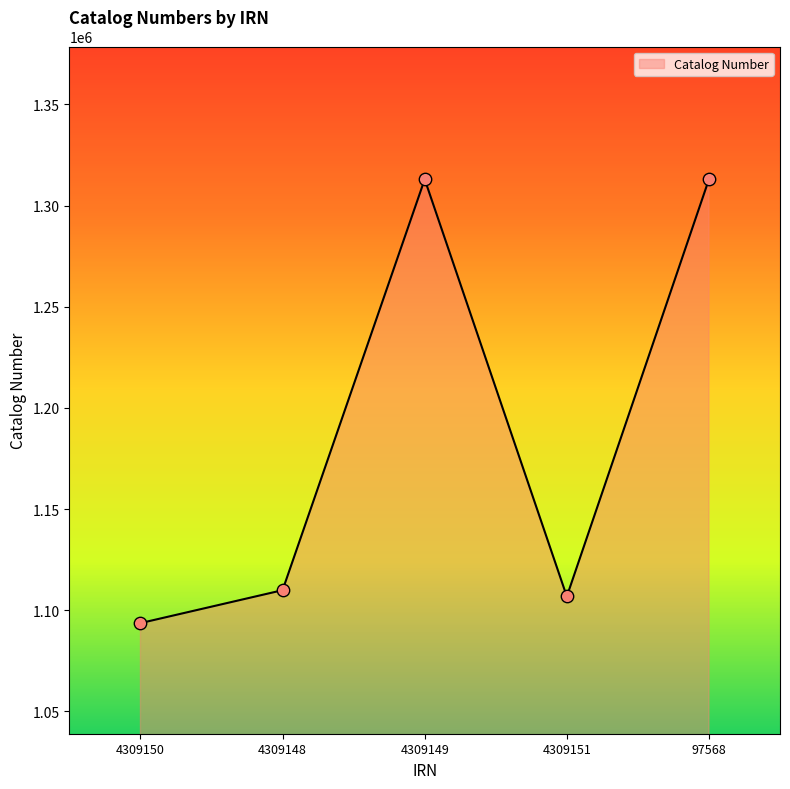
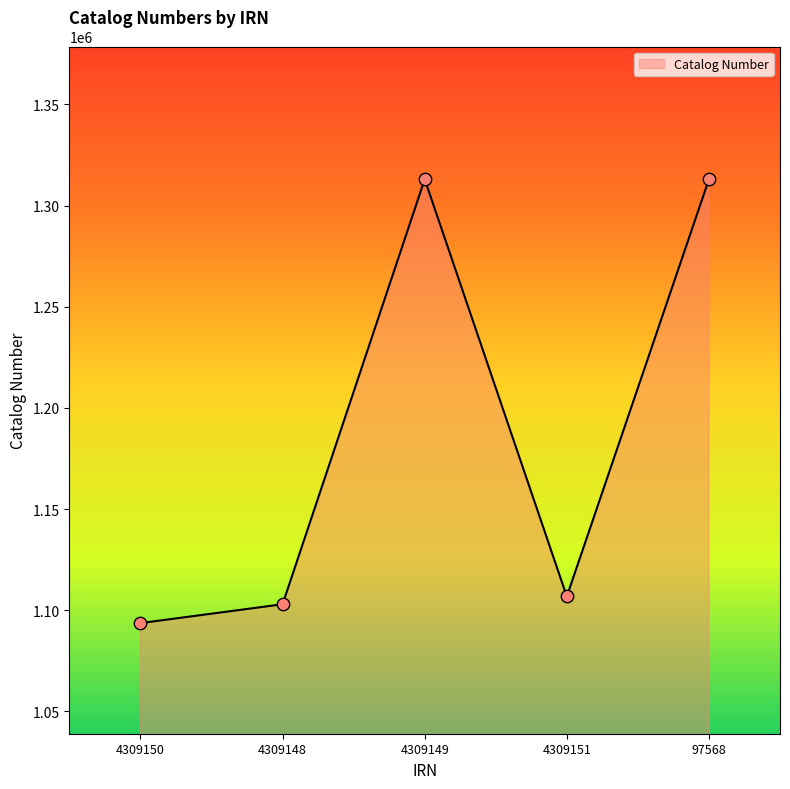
4309148: 1110000 -> 1103000
